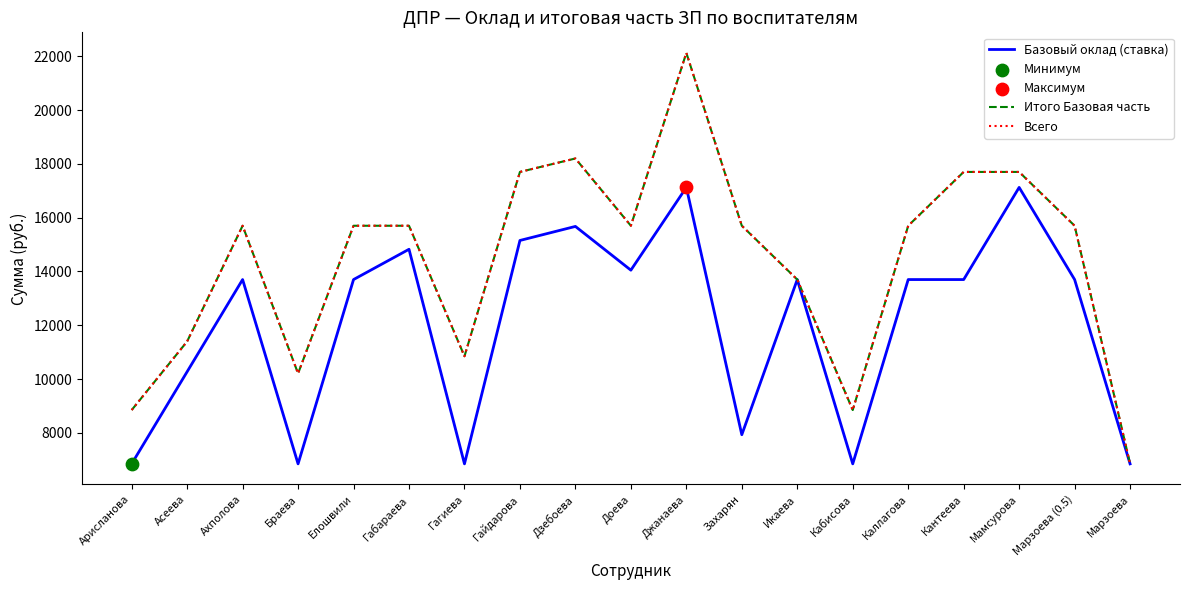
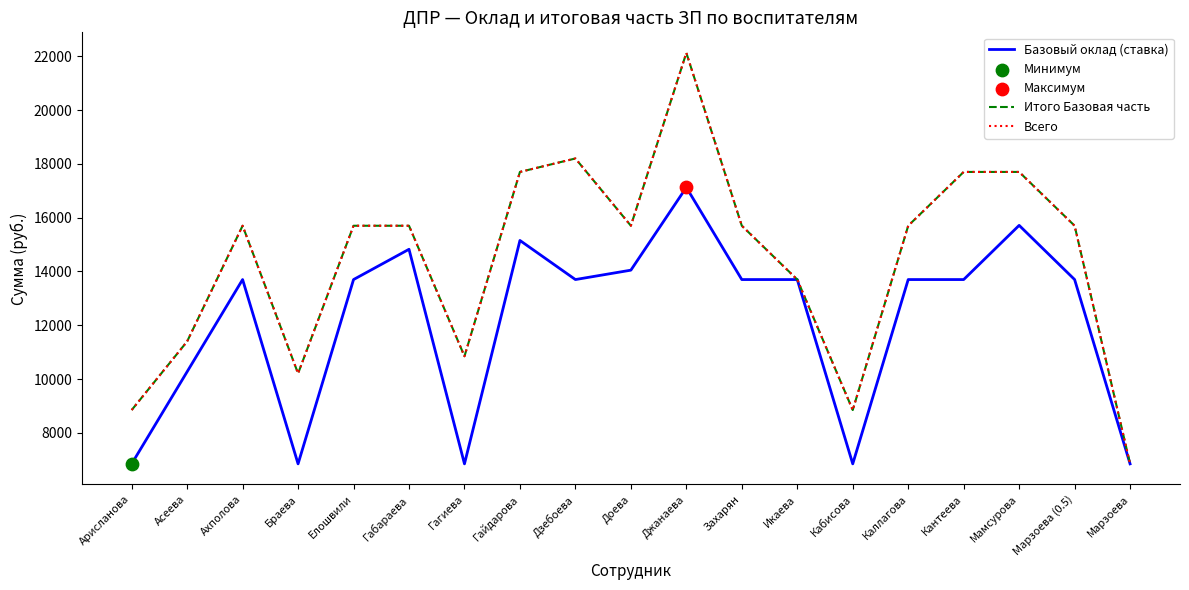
Базовый оклад (ставка), Дзебоева: 15700 -> 13700
Базовый оклад (ставка), Захарян: 7900 -> 13700
Базовый оклад (ставка), Мамсурова: 17100 -> 15700
